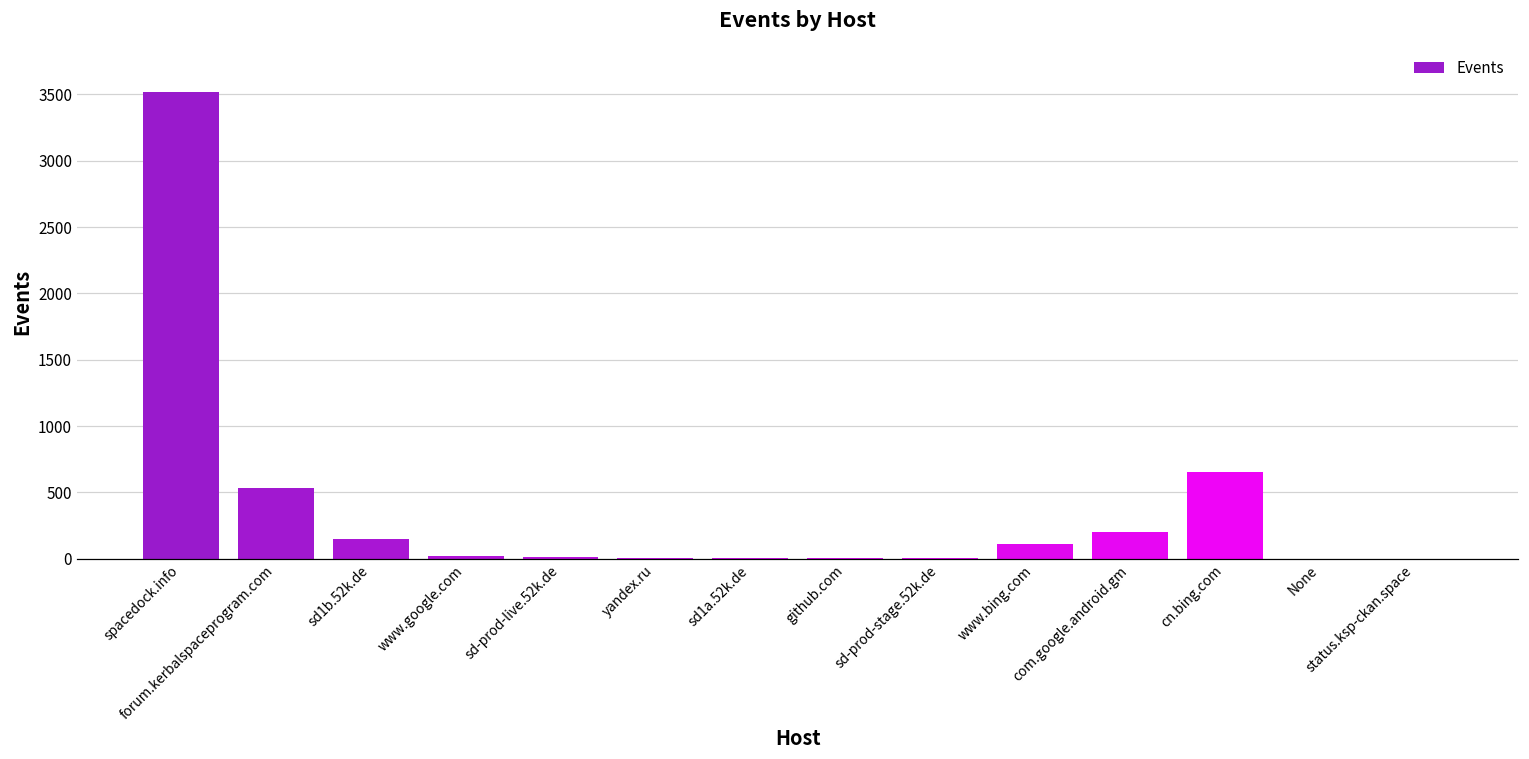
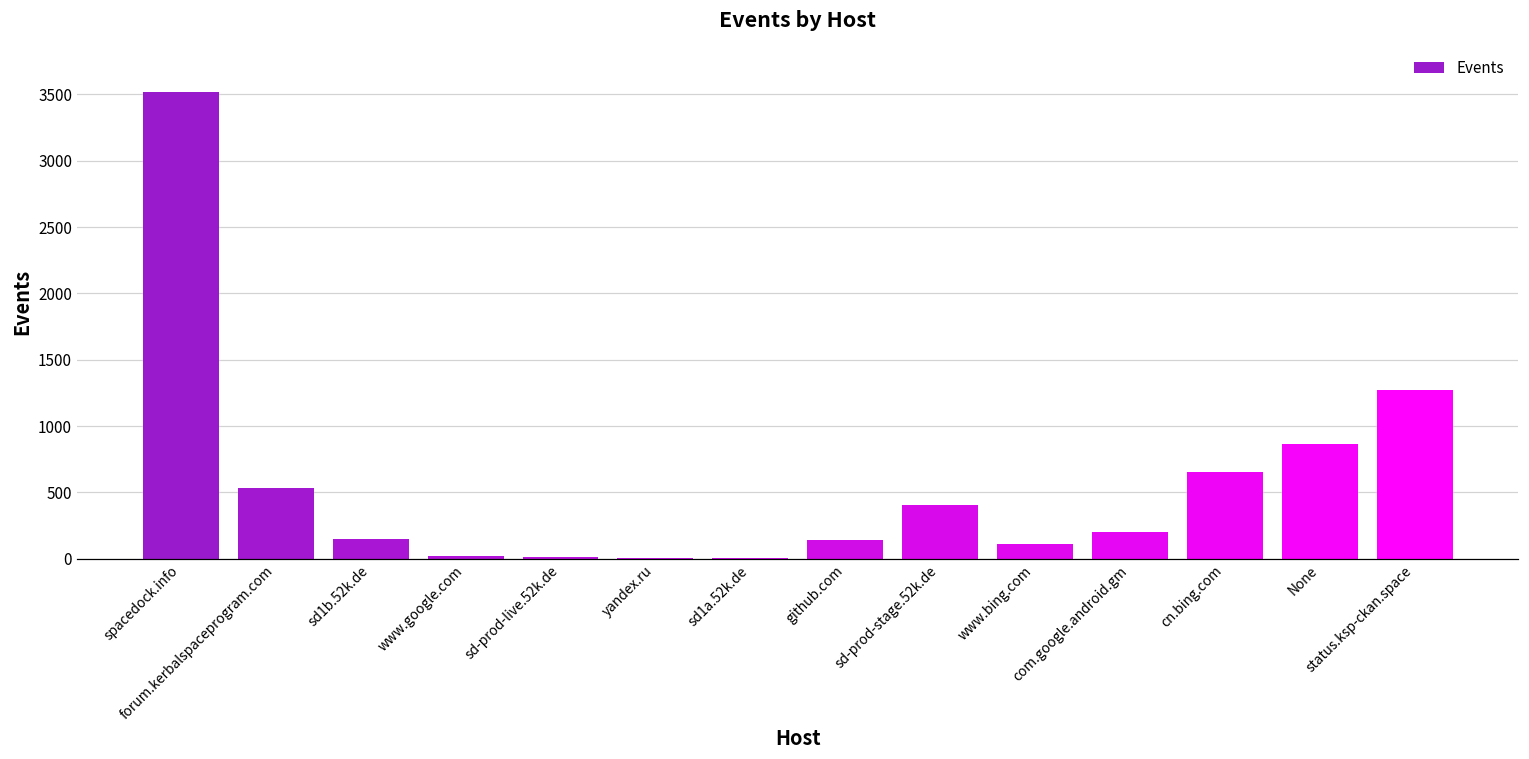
github.com: 0 -> 140
sd-prod-stage.52k.de: 0 -> 410
None: 0 -> 860
status.ksp-ckan.space: 0 -> 1270
